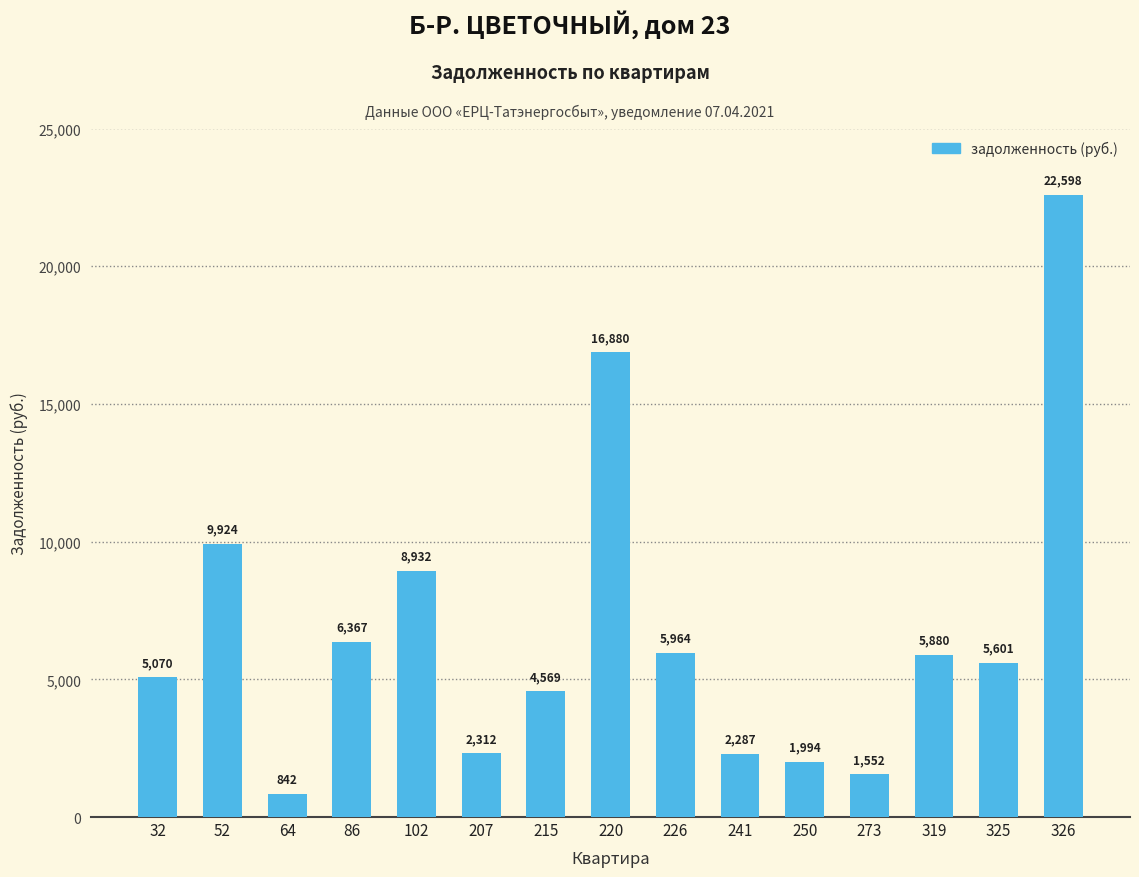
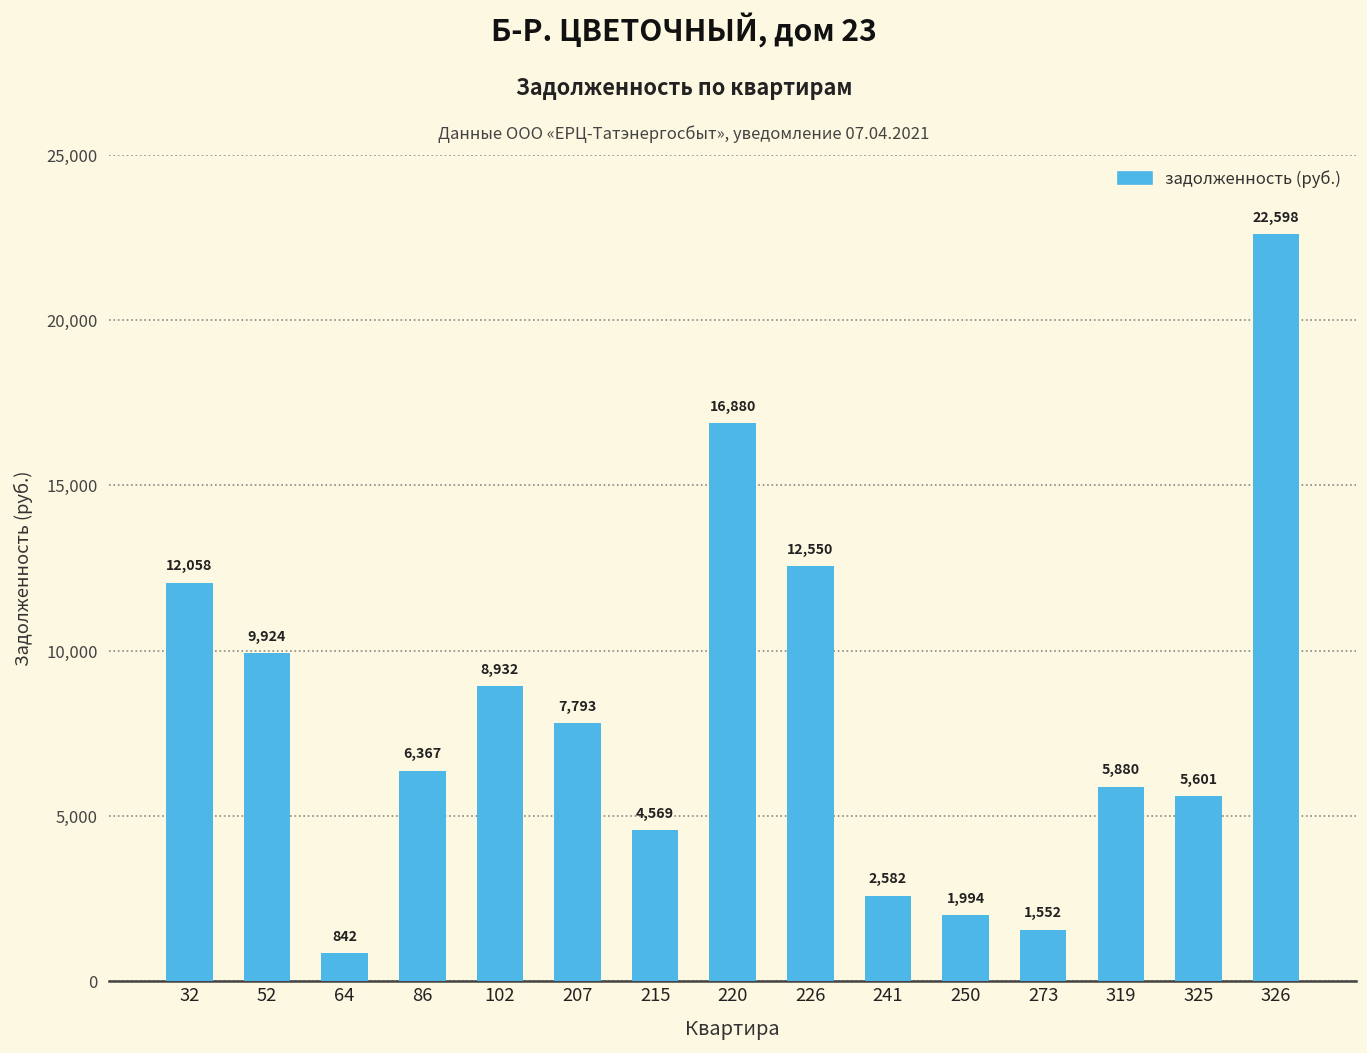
32: 5,070 -> 12,058
207: 2,312 -> 7,793
226: 5,964 -> 12,550
241: 2,287 -> 2,582
